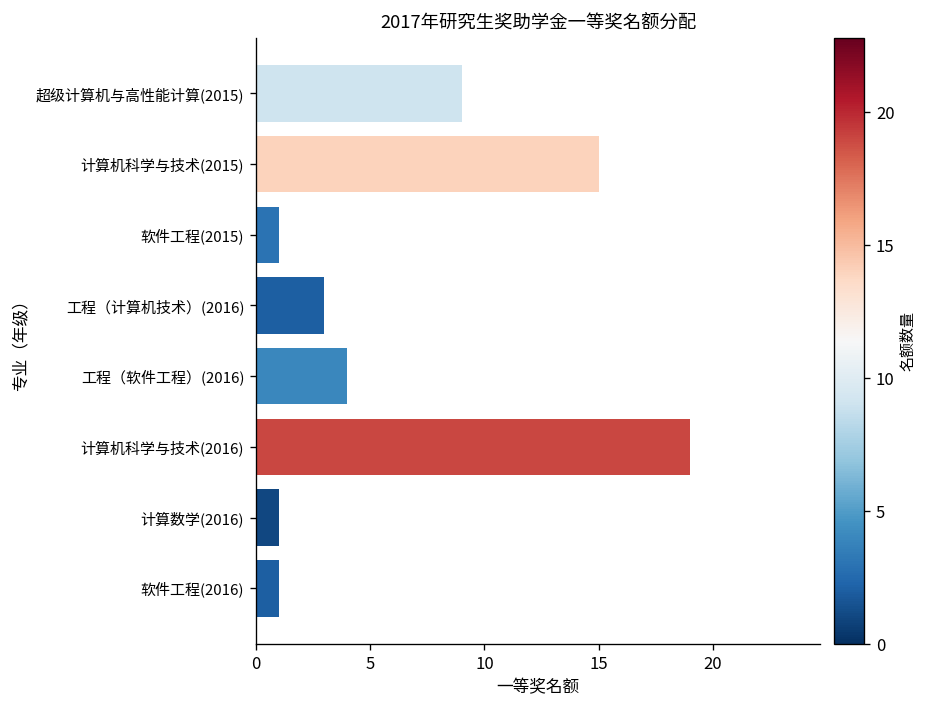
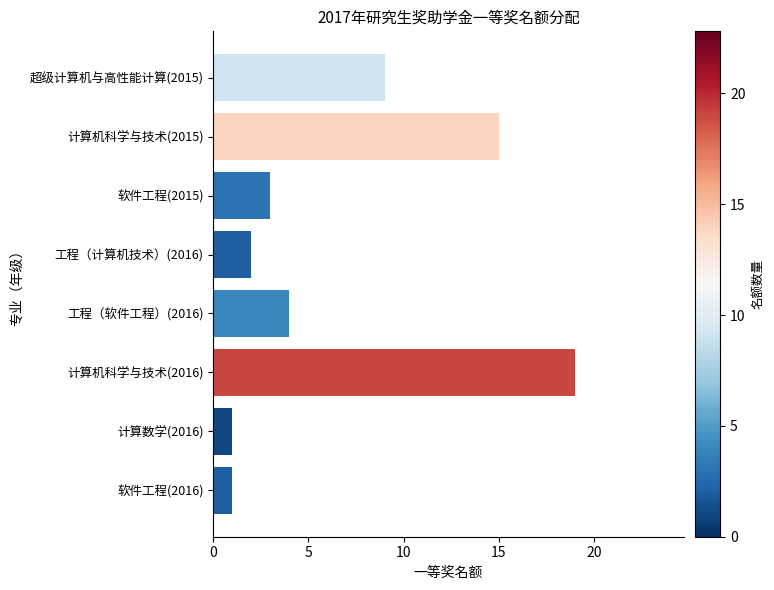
软件工程(2015): 1 -> 3
工程（计算机技术）(2016): 3 -> 2
